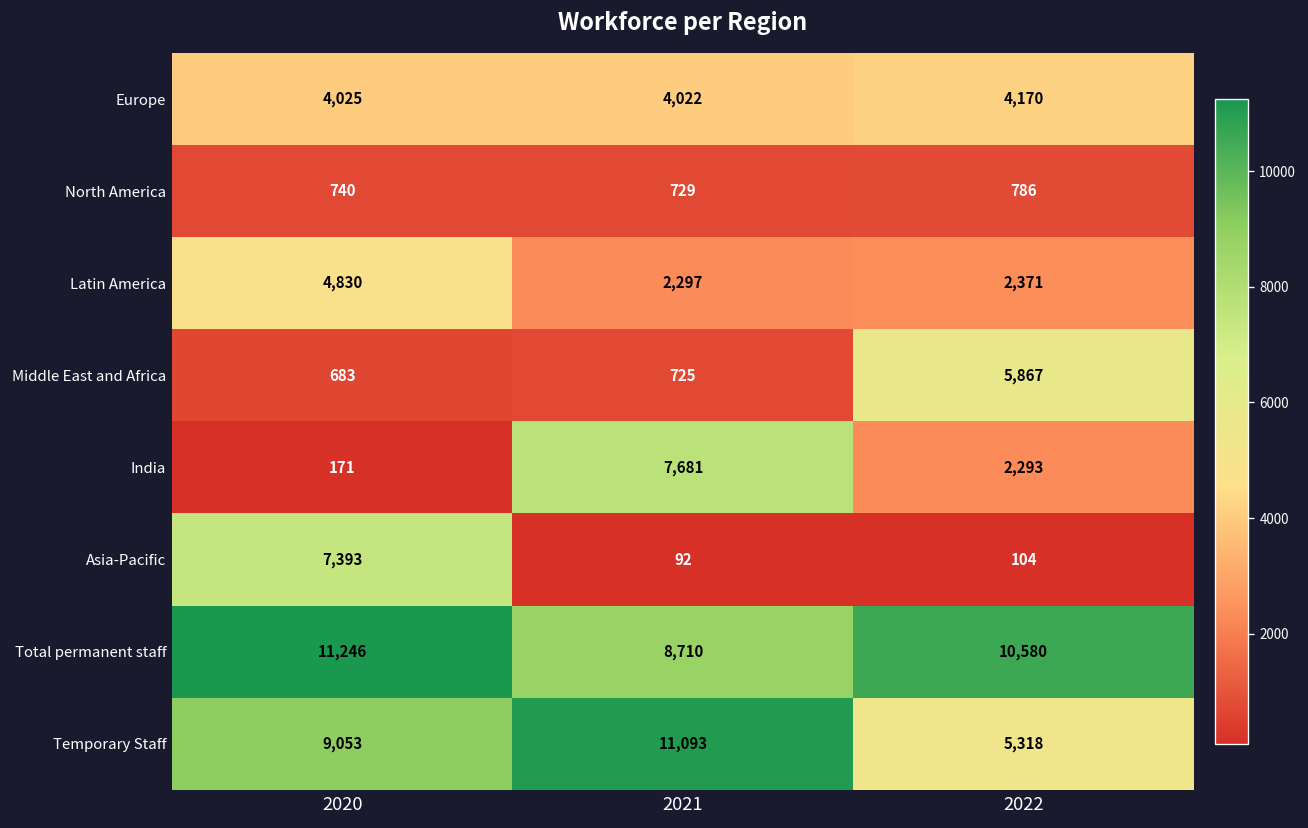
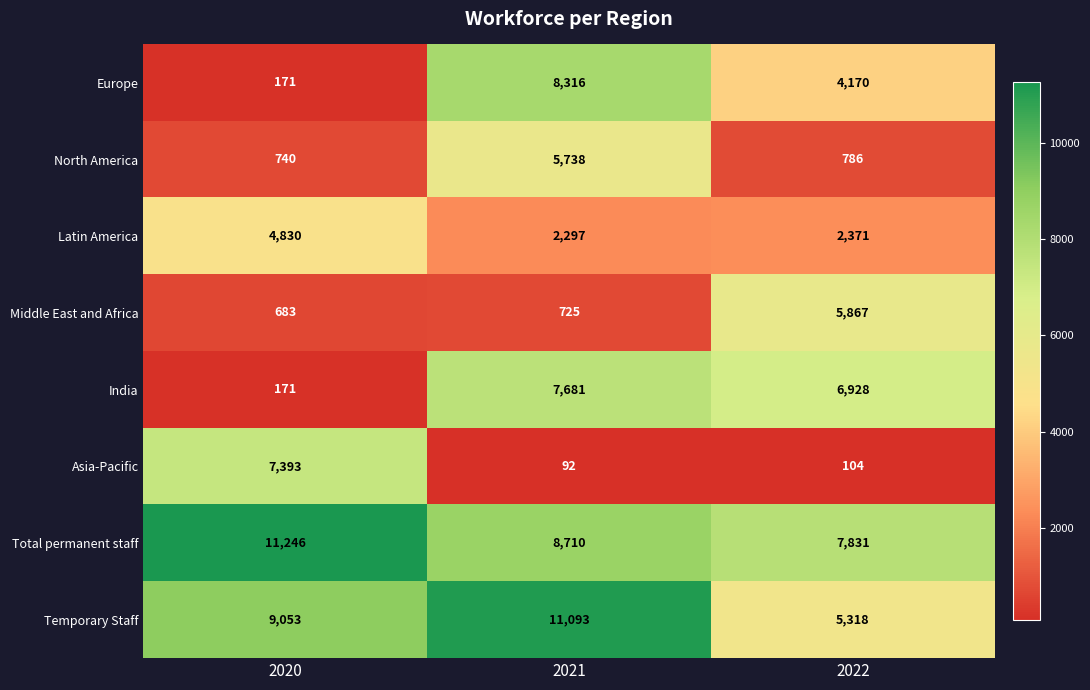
Europe, 2020: 4,025 -> 171
Europe, 2021: 4,022 -> 8,316
North America, 2021: 729 -> 5,738
India, 2022: 2,293 -> 6,928
Total permanent staff, 2022: 10,580 -> 7,831
